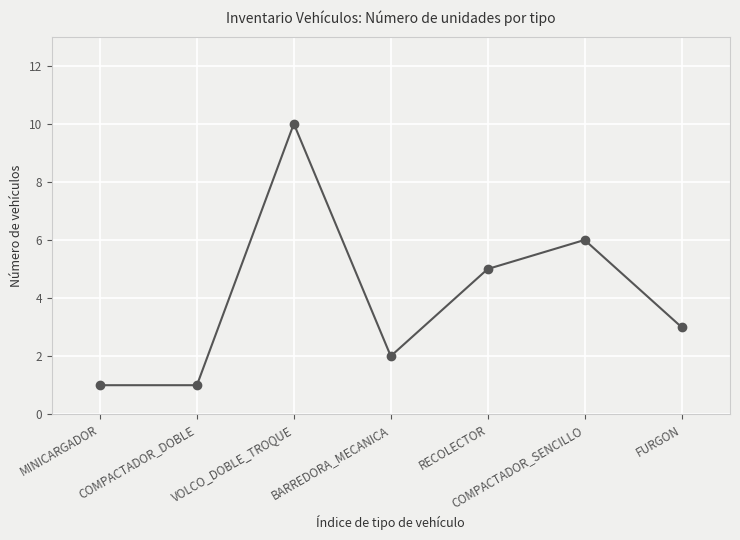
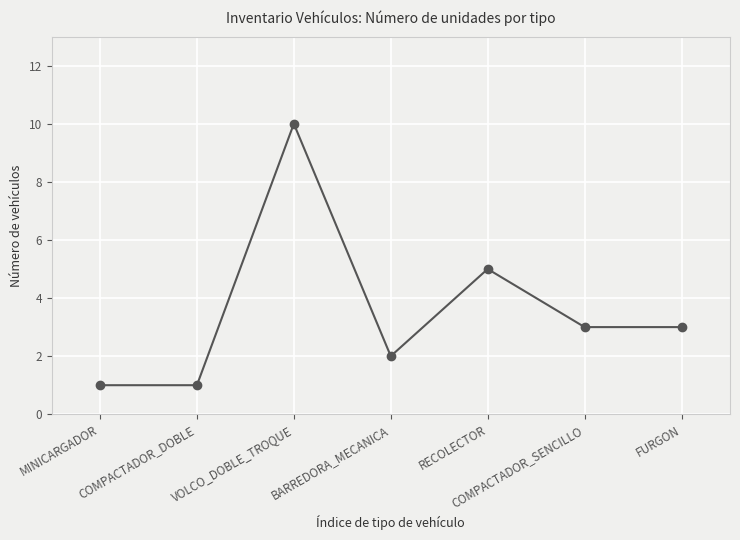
COMPACTADOR_SENCILLO: 6 -> 3
